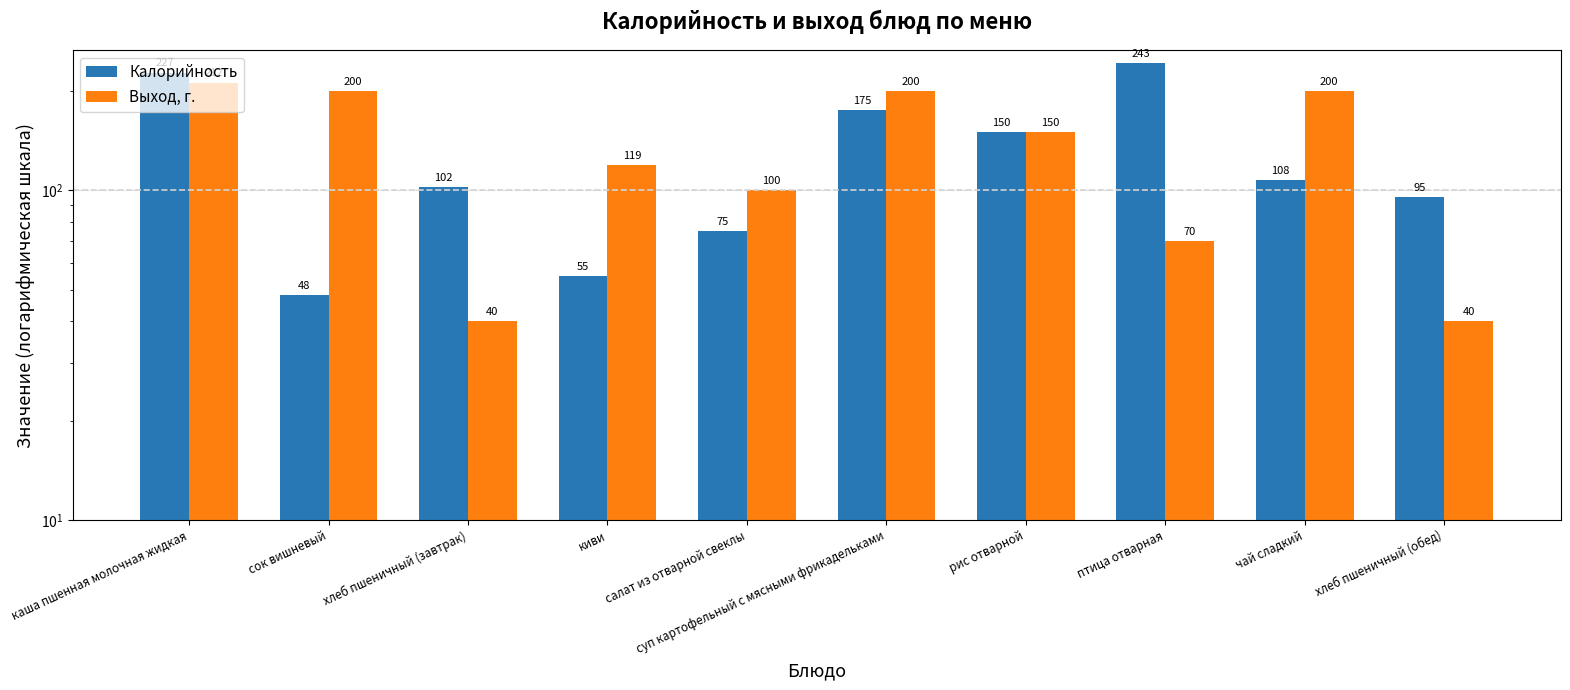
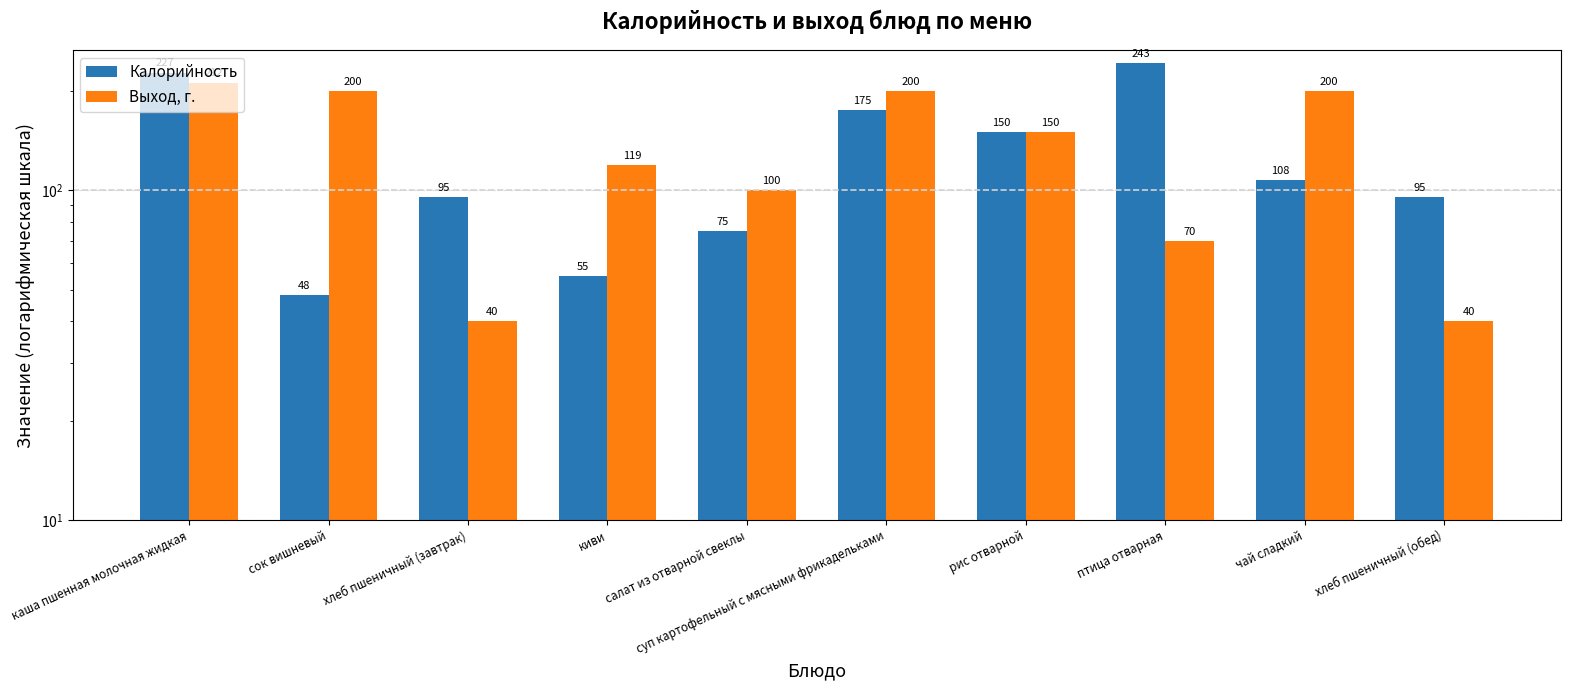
Калорийность, хлеб пшеничный (завтрак): 102 -> 95
